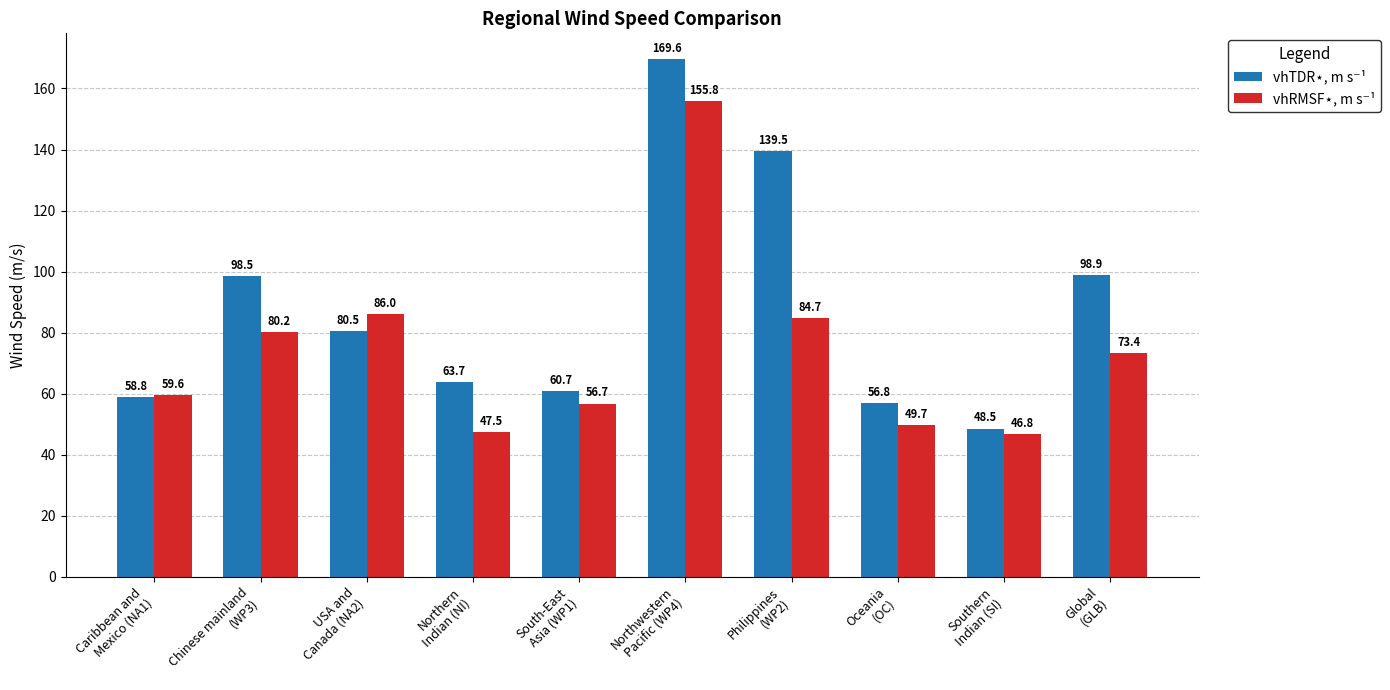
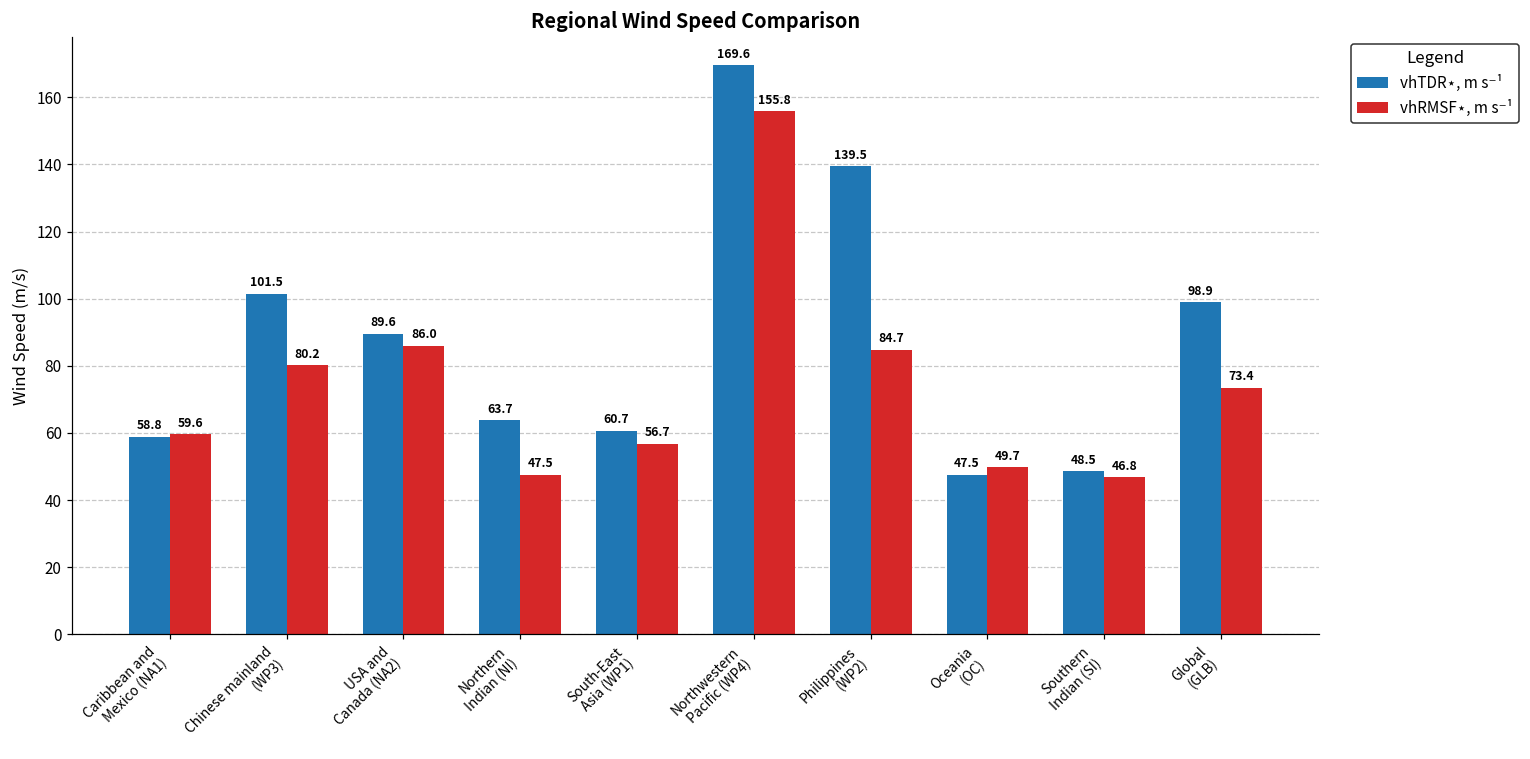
vhTDR⋆, m s⁻¹, Chinese mainland (WP3): 98.5 -> 101.5
vhTDR⋆, m s⁻¹, USA and Canada (NA2): 80.5 -> 89.6
vhTDR⋆, m s⁻¹, Oceania (OC): 56.8 -> 47.5
